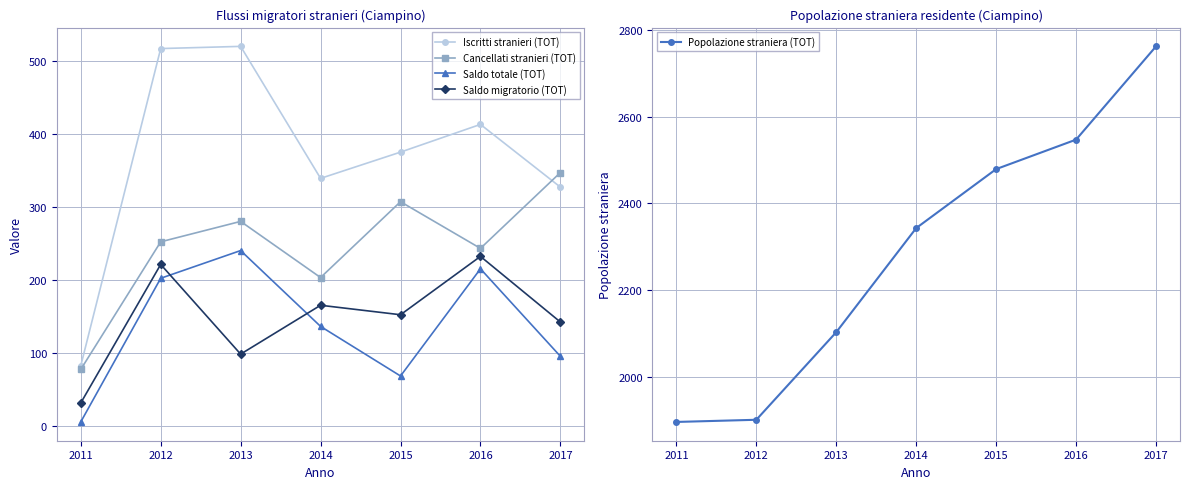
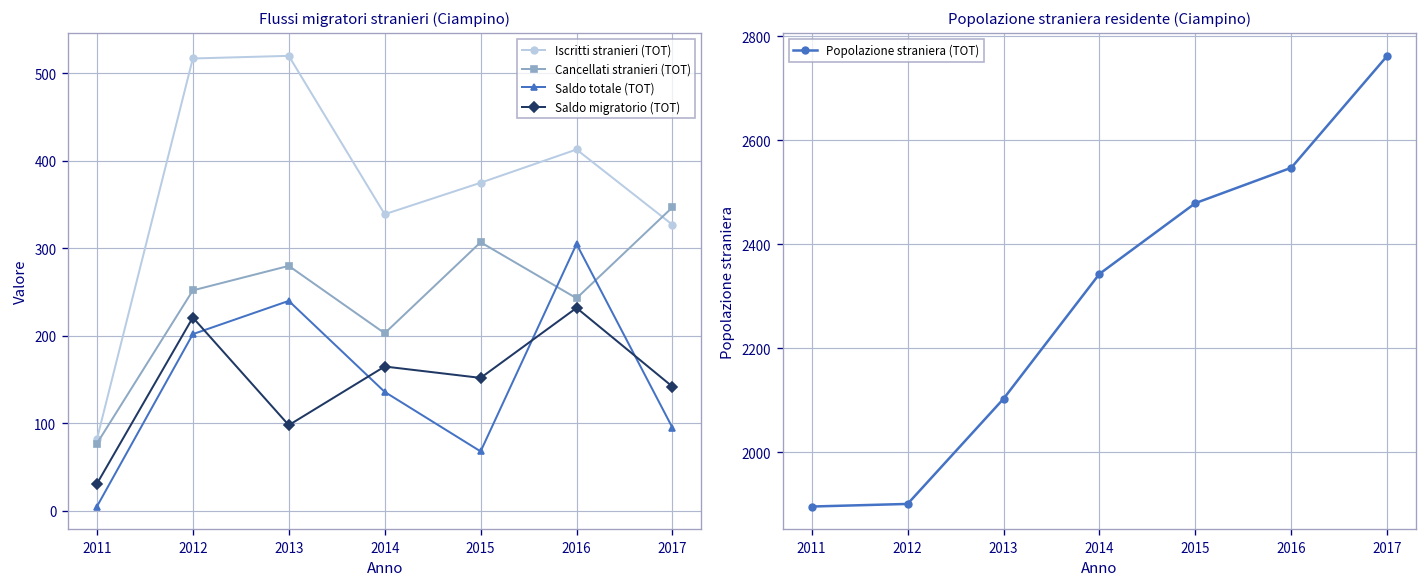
Flussi migratori stranieri (Ciampino), Saldo totale (TOT), 2016: 220 -> 310
